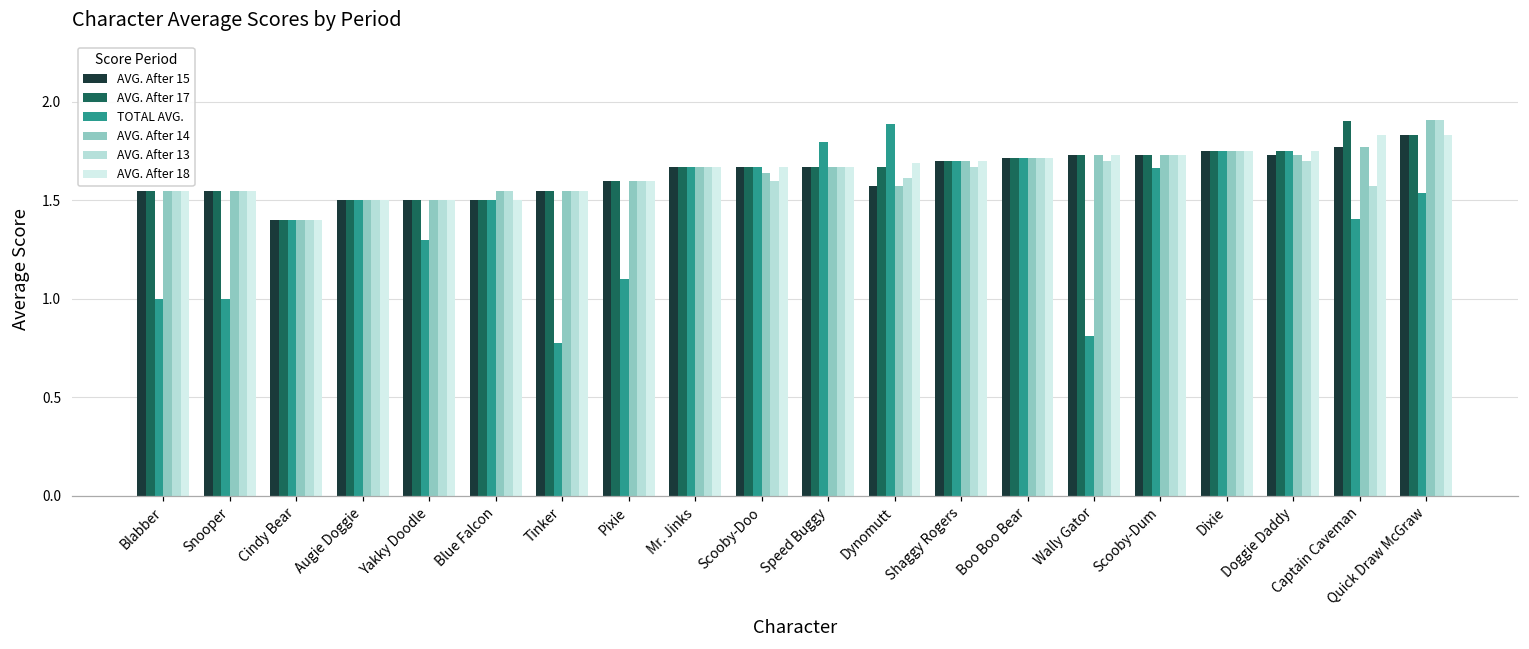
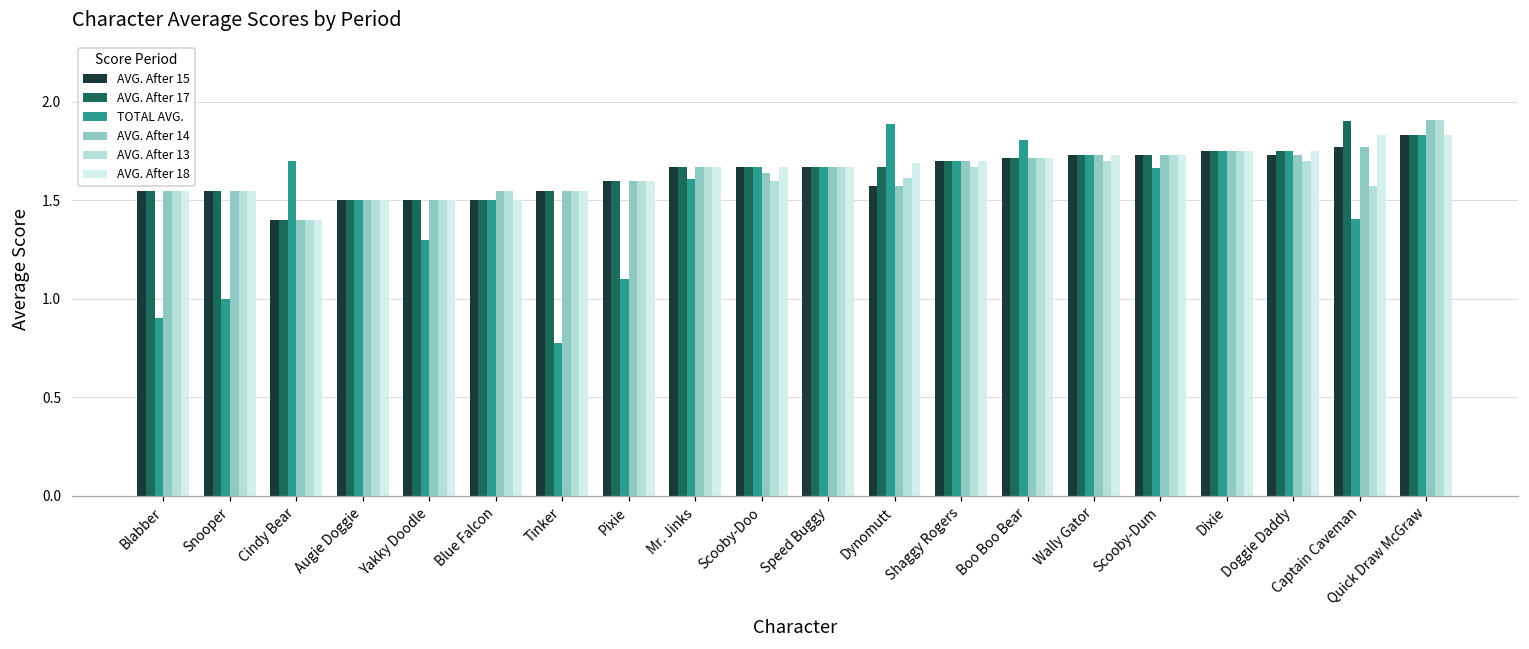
TOTAL AVG., Blabber: 1.0 -> 0.9
TOTAL AVG., Cindy Bear: 1.4 -> 1.7
TOTAL AVG., Mr. Jinks: 1.67 -> 1.61
TOTAL AVG., Speed Buggy: 1.79 -> 1.67
TOTAL AVG., Boo Boo Bear: 1.71 -> 1.81
TOTAL AVG., Wally Gator: 0.81 -> 1.73
TOTAL AVG., Quick Draw McGraw: 1.54 -> 1.83
